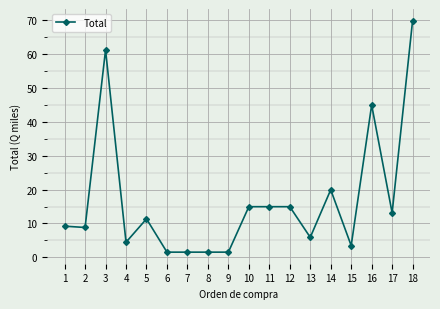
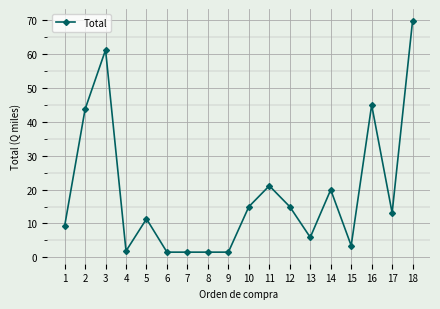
2: 9 -> 44
4: 4 -> 2
11: 15 -> 21
